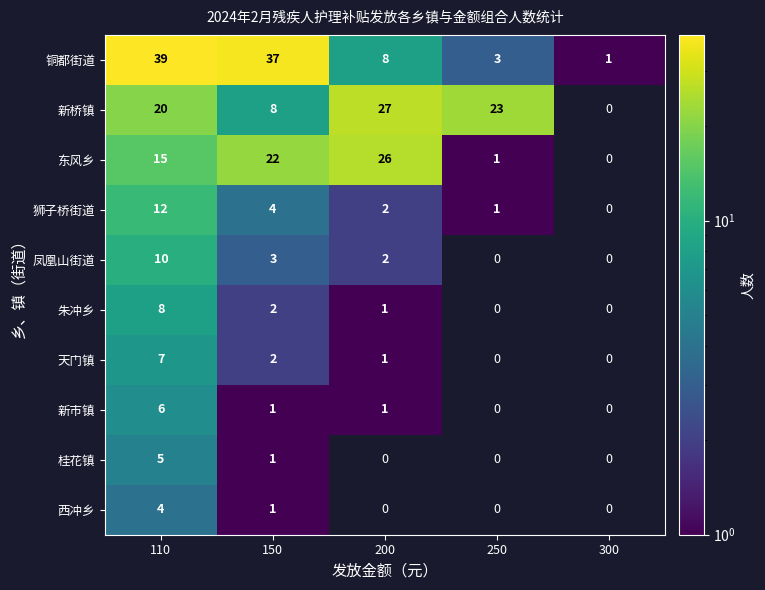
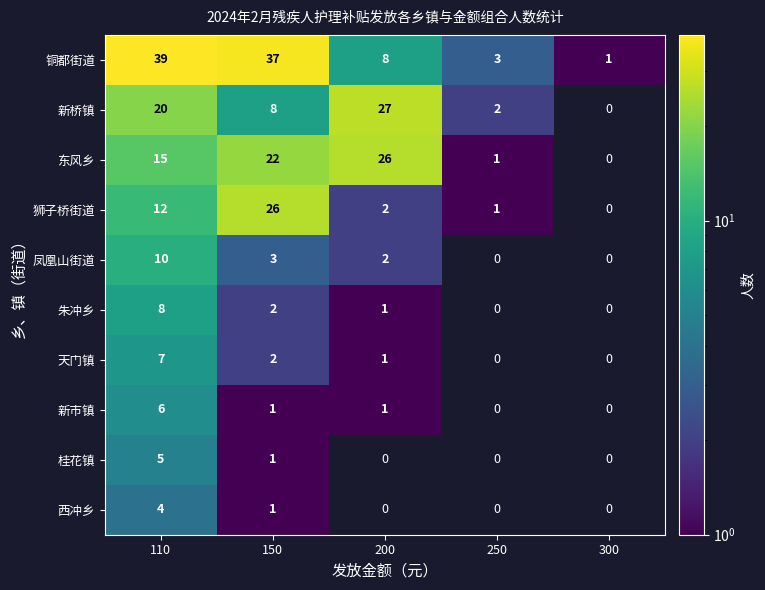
新桥镇, 250: 23 -> 2
狮子桥街道, 150: 4 -> 26
